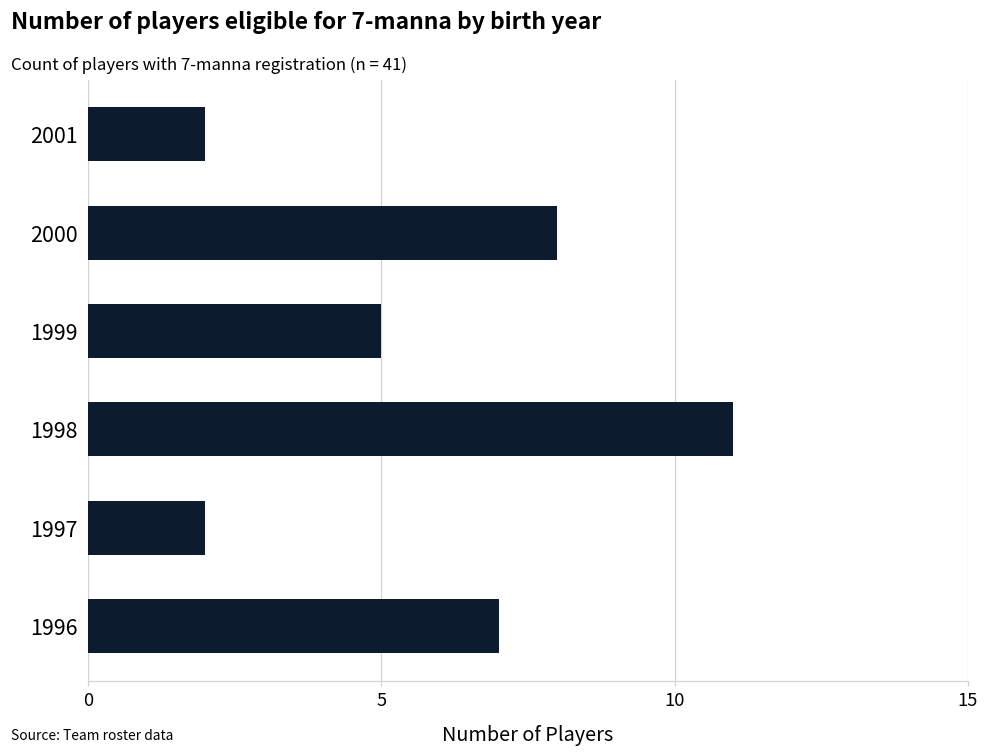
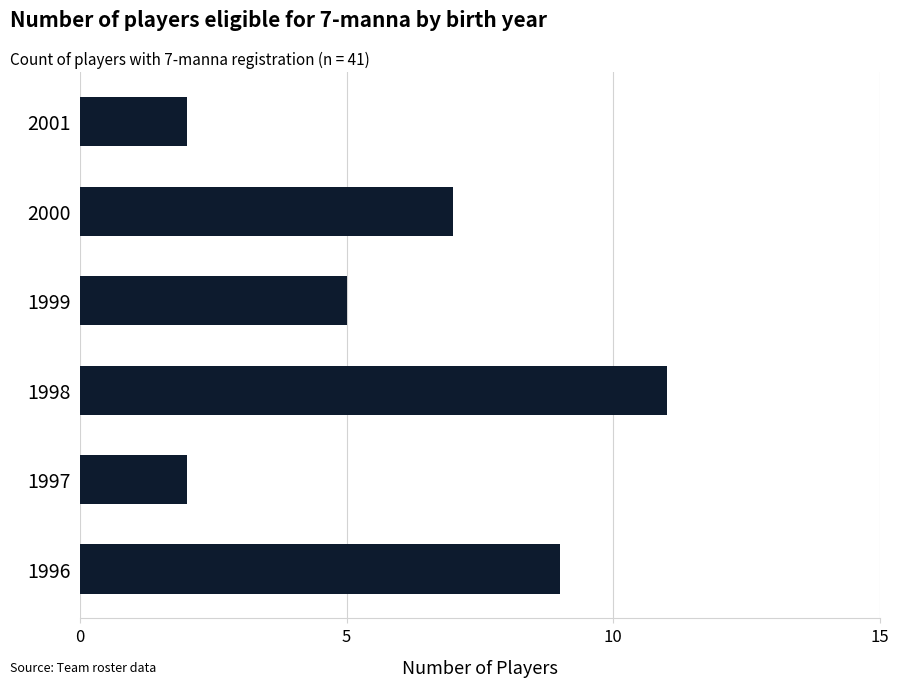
2000: 8 -> 7
1996: 7 -> 9
